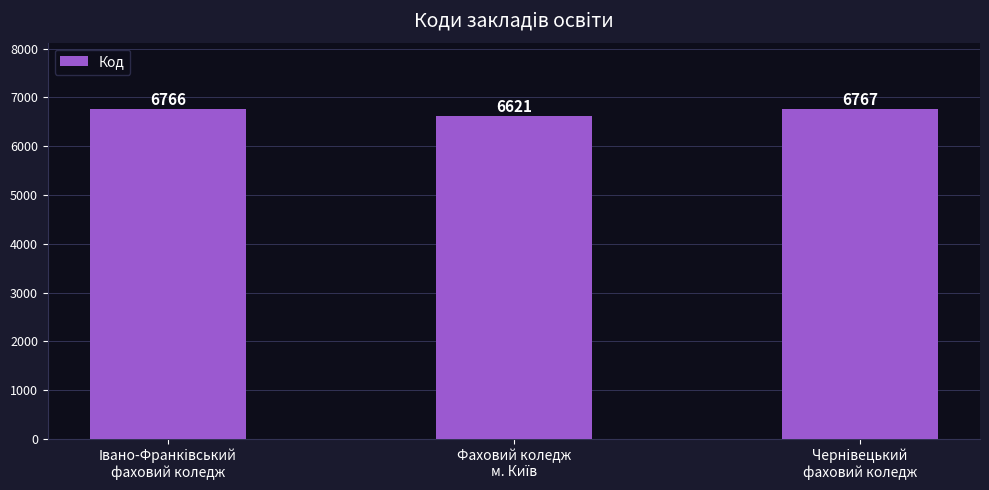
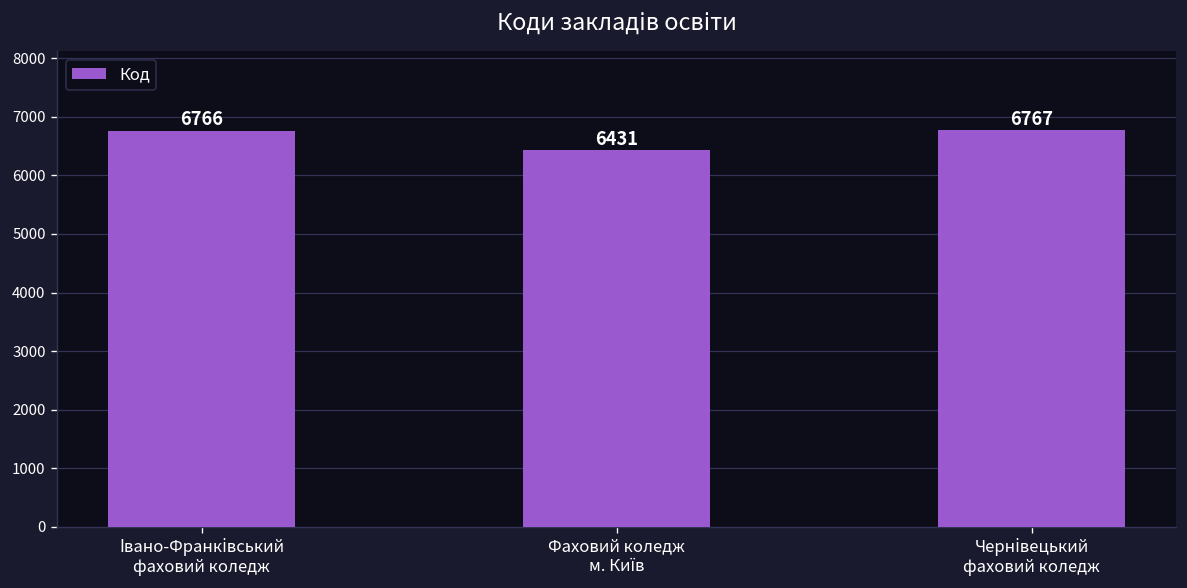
Фаховий коледж м. Київ: 6621 -> 6431
